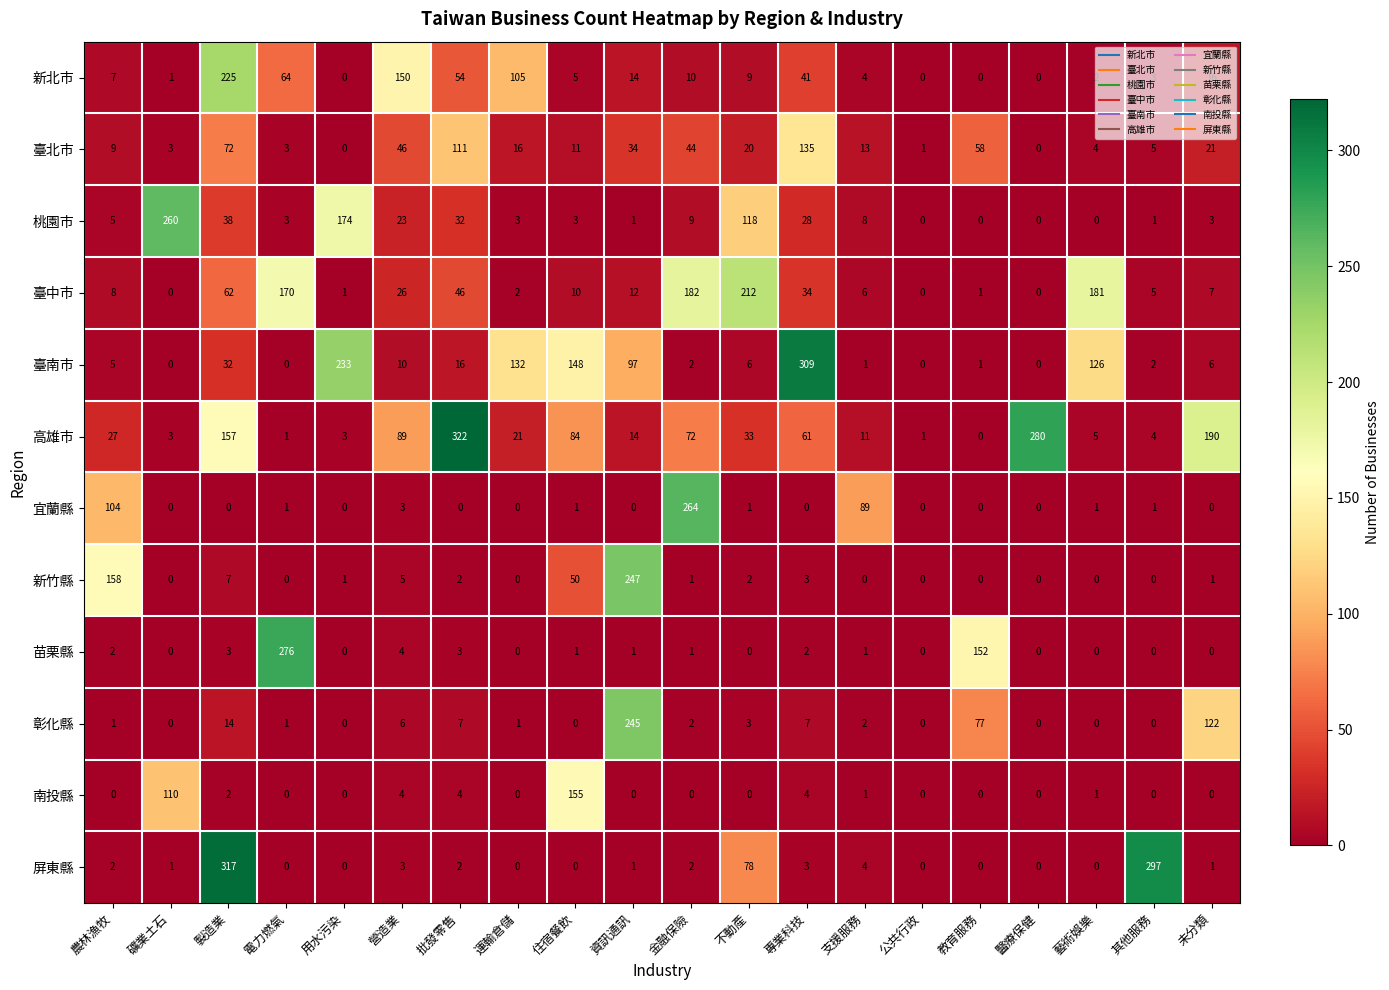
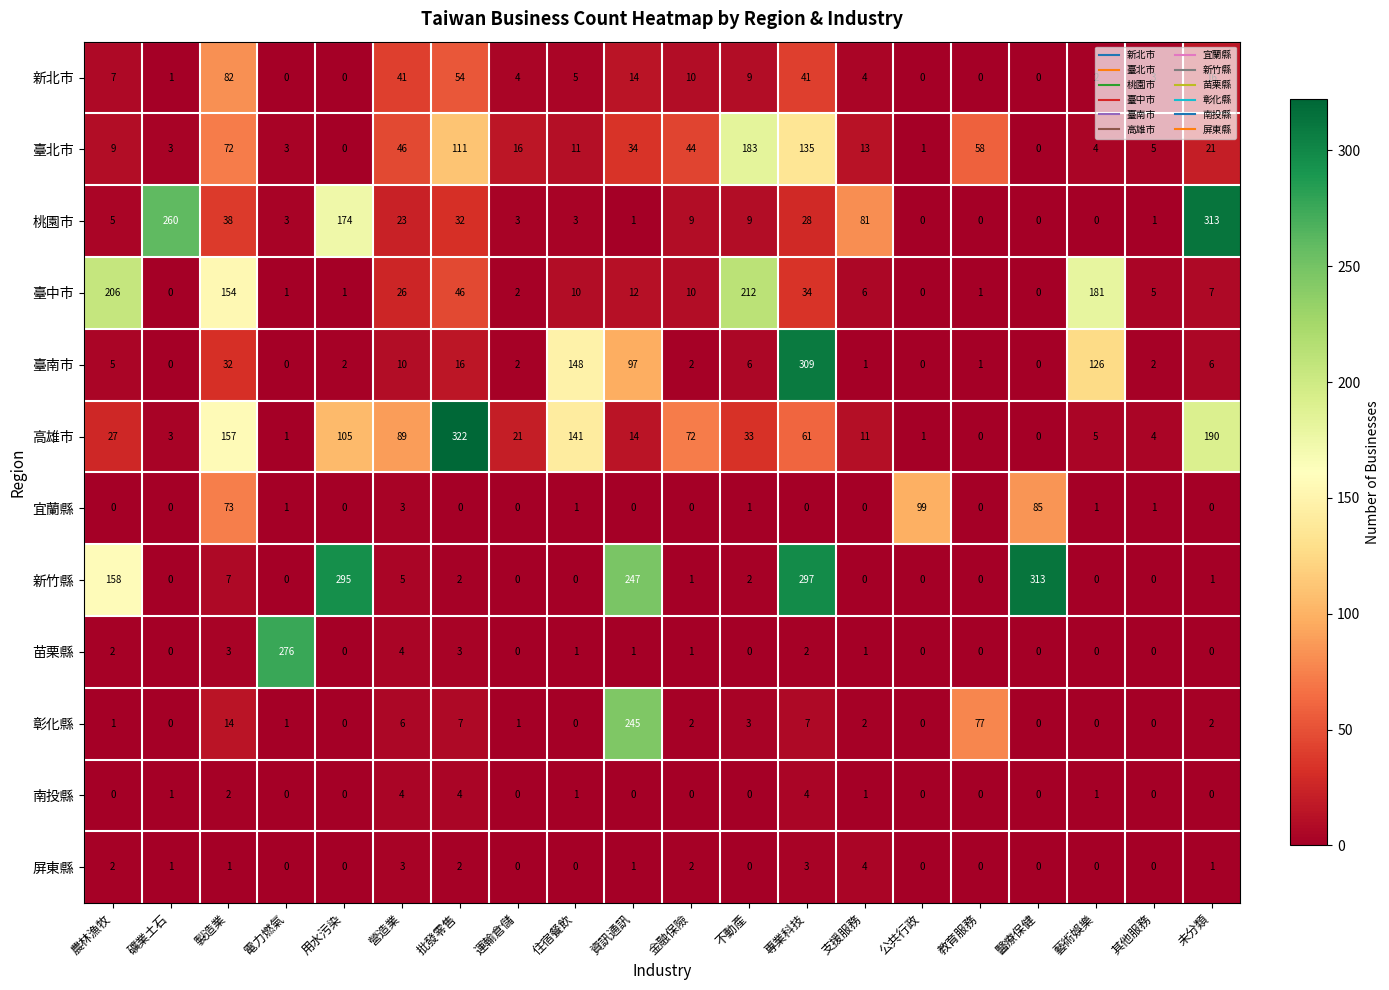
新北市, 製造業: 225 -> 82
新北市, 電力燃氣: 64 -> 0
新北市, 營造業: 150 -> 41
新北市, 運輸倉儲: 105 -> 4
臺北市, 不動產: 20 -> 183
桃園市, 不動產: 118 -> 9
桃園市, 支援服務: 8 -> 81
桃園市, 未分類: 3 -> 313
臺中市, 農林漁牧: 8 -> 206
臺中市, 製造業: 62 -> 154
臺中市, 電力燃氣: 170 -> 1
臺中市, 金融保險: 182 -> 10
臺南市, 用水污染: 233 -> 2
臺南市, 運輸倉儲: 132 -> 2
高雄市, 用水污染: 3 -> 105
高雄市, 住宿餐飲: 84 -> 141
高雄市, 醫療保健: 280 -> 0
宜蘭縣, 農林漁牧: 104 -> 0
宜蘭縣, 製造業: 0 -> 73
宜蘭縣, 金融保險: 264 -> 0
宜蘭縣, 支援服務: 89 -> 0
宜蘭縣, 公共行政: 0 -> 99
宜蘭縣, 醫療保健: 0 -> 85
新竹縣, 用水污染: 1 -> 295
新竹縣, 住宿餐飲: 50 -> 0
新竹縣, 專業科技: 3 -> 297
新竹縣, 醫療保健: 0 -> 313
苗栗縣, 教育服務: 152 -> 0
彰化縣, 未分類: 122 -> 2
南投縣, 礦業土石: 110 -> 1
南投縣, 住宿餐飲: 155 -> 1
屏東縣, 製造業: 317 -> 1
屏東縣, 不動產: 78 -> 0
屏東縣, 其他服務: 297 -> 0
